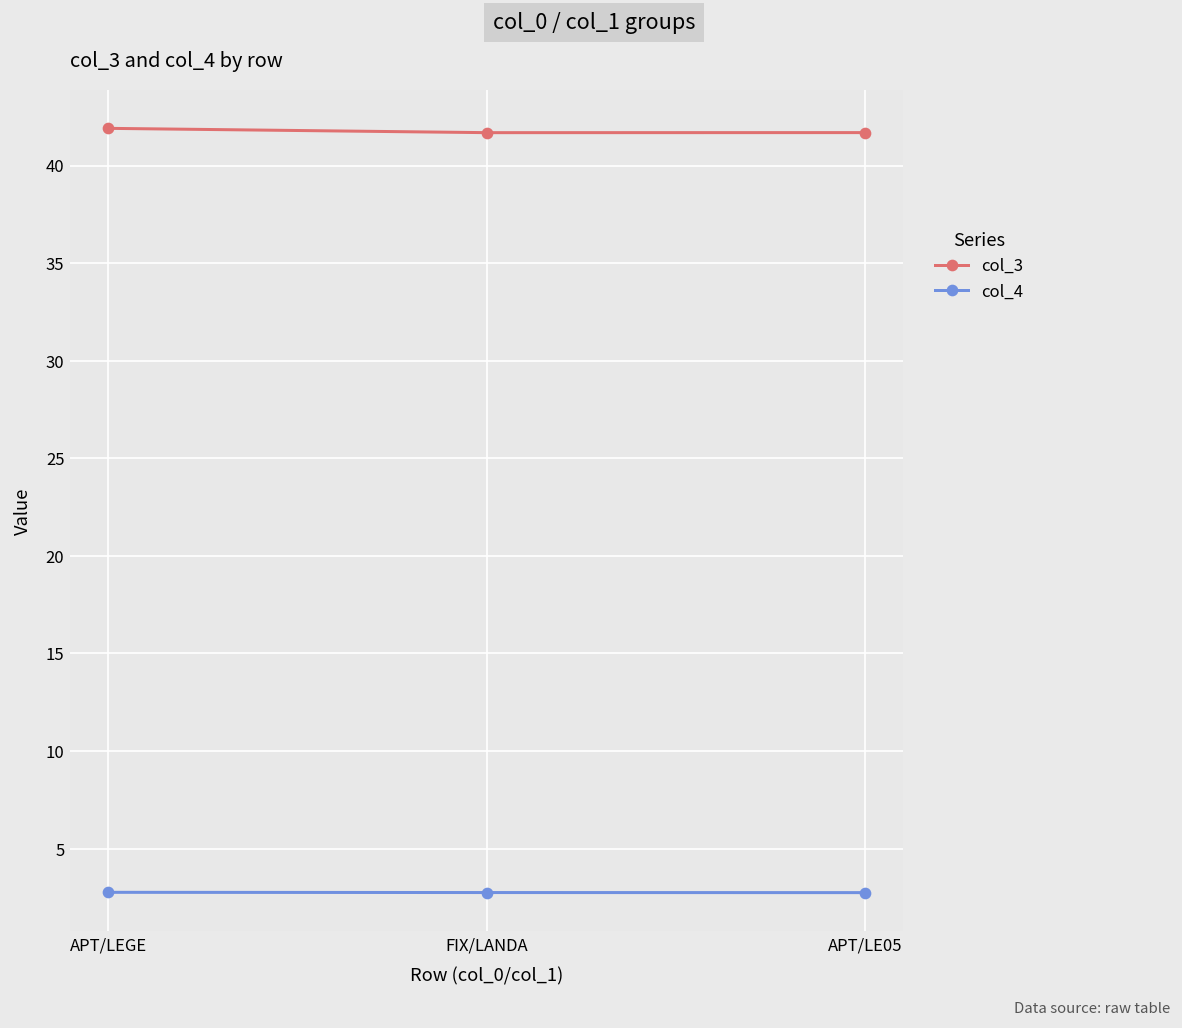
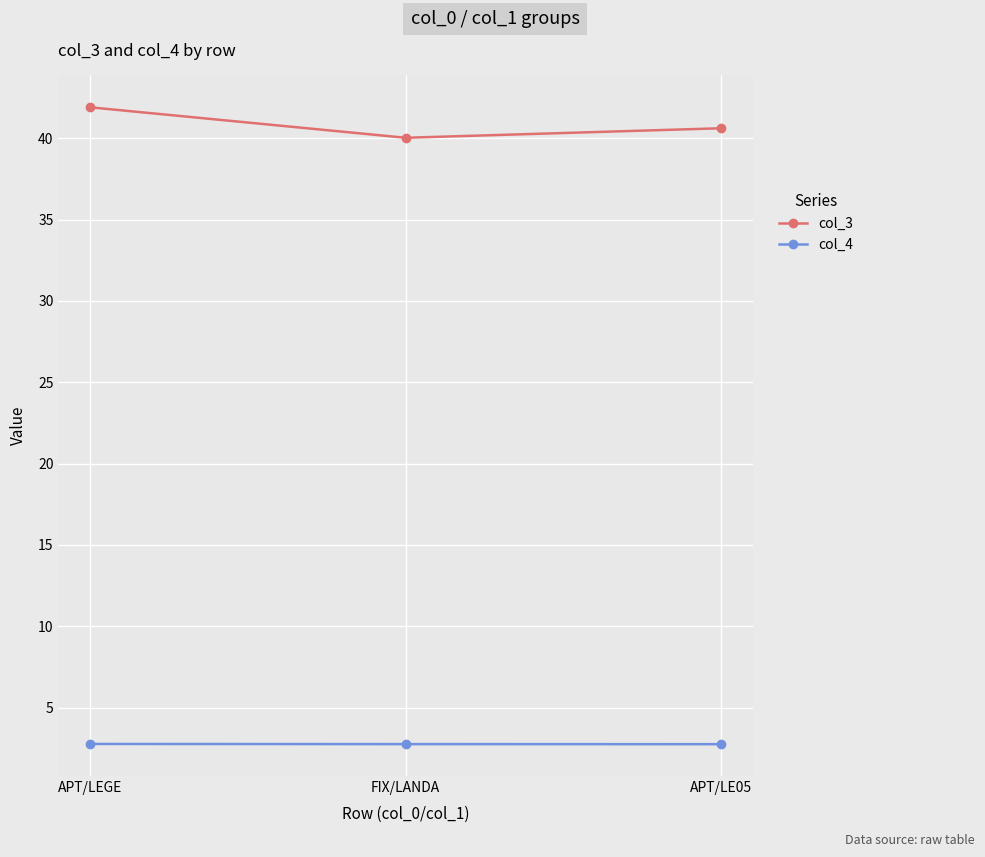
col_3, FIX/LANDA: 41.7 -> 40.0
col_3, APT/LE05: 41.7 -> 40.6
